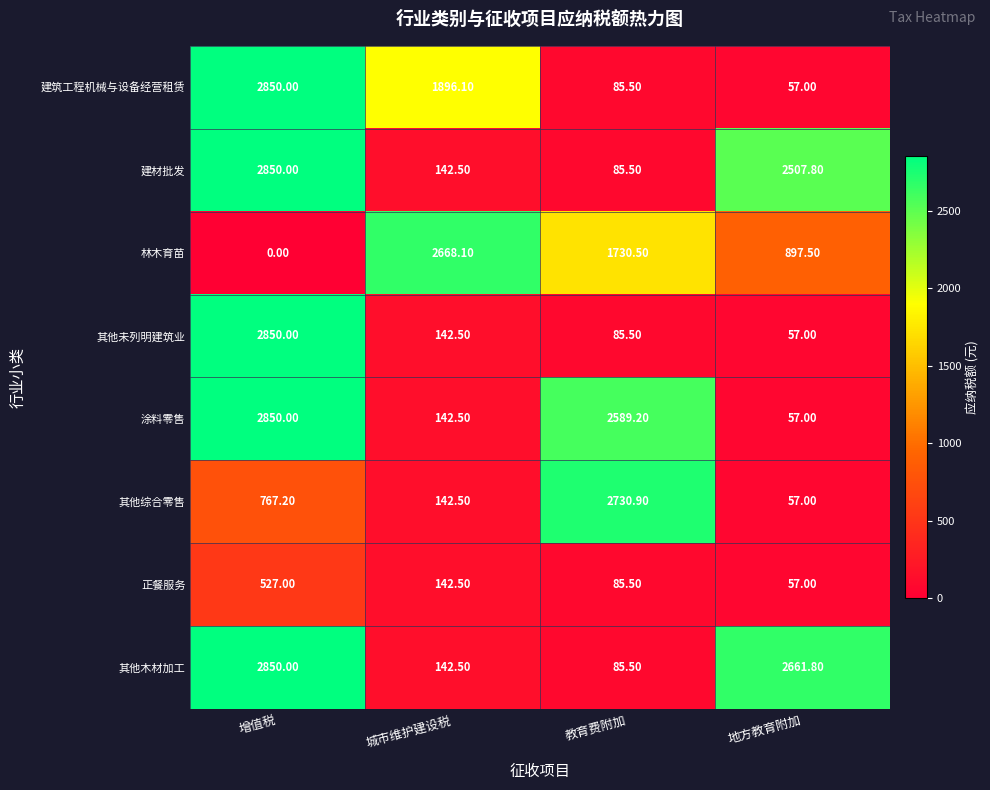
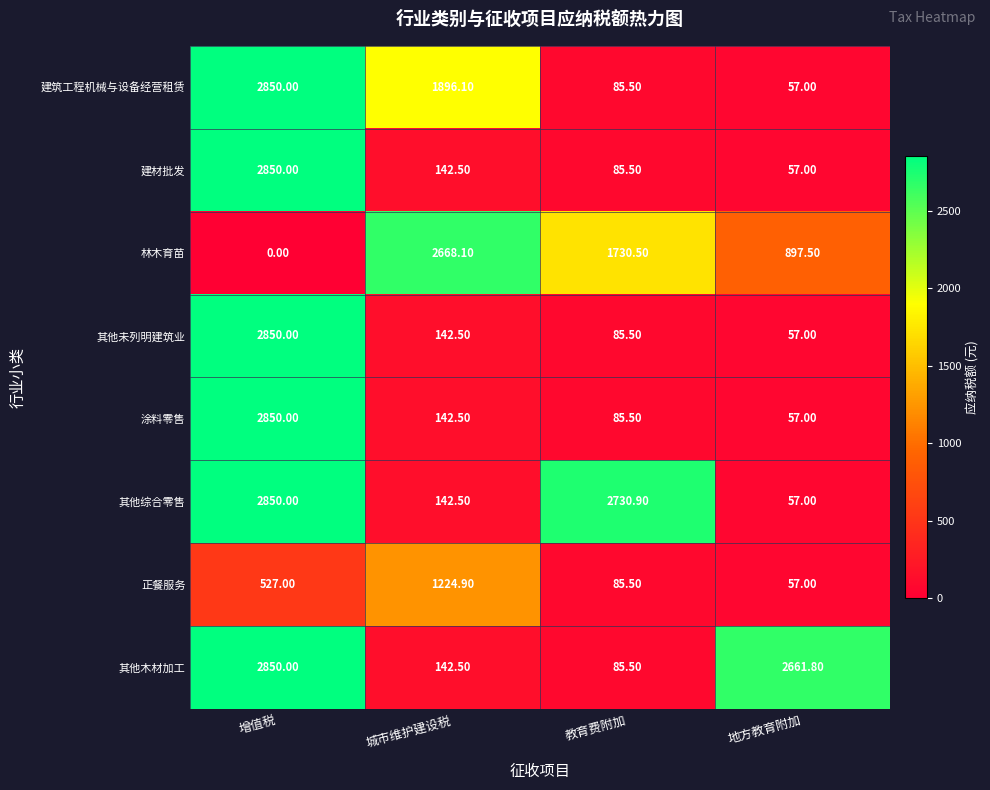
建材批发, 地方教育附加: 2507.80 -> 57.00
涂料零售, 教育费附加: 2589.20 -> 85.50
其他综合零售, 增值税: 767.20 -> 2850.00
正餐服务, 城市维护建设税: 142.50 -> 1224.90
